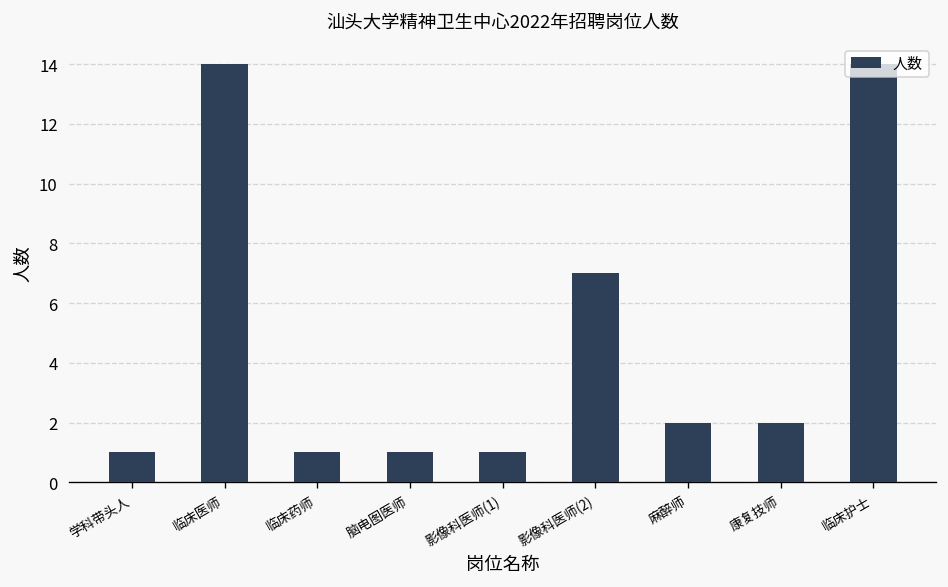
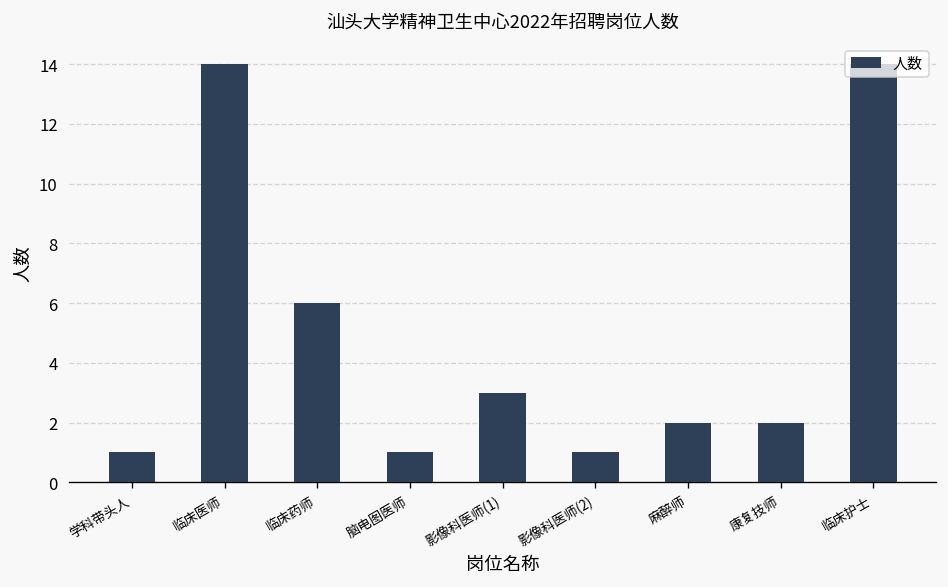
临床药师: 1 -> 6
影像科医师(1): 1 -> 3
影像科医师(2): 7 -> 1
